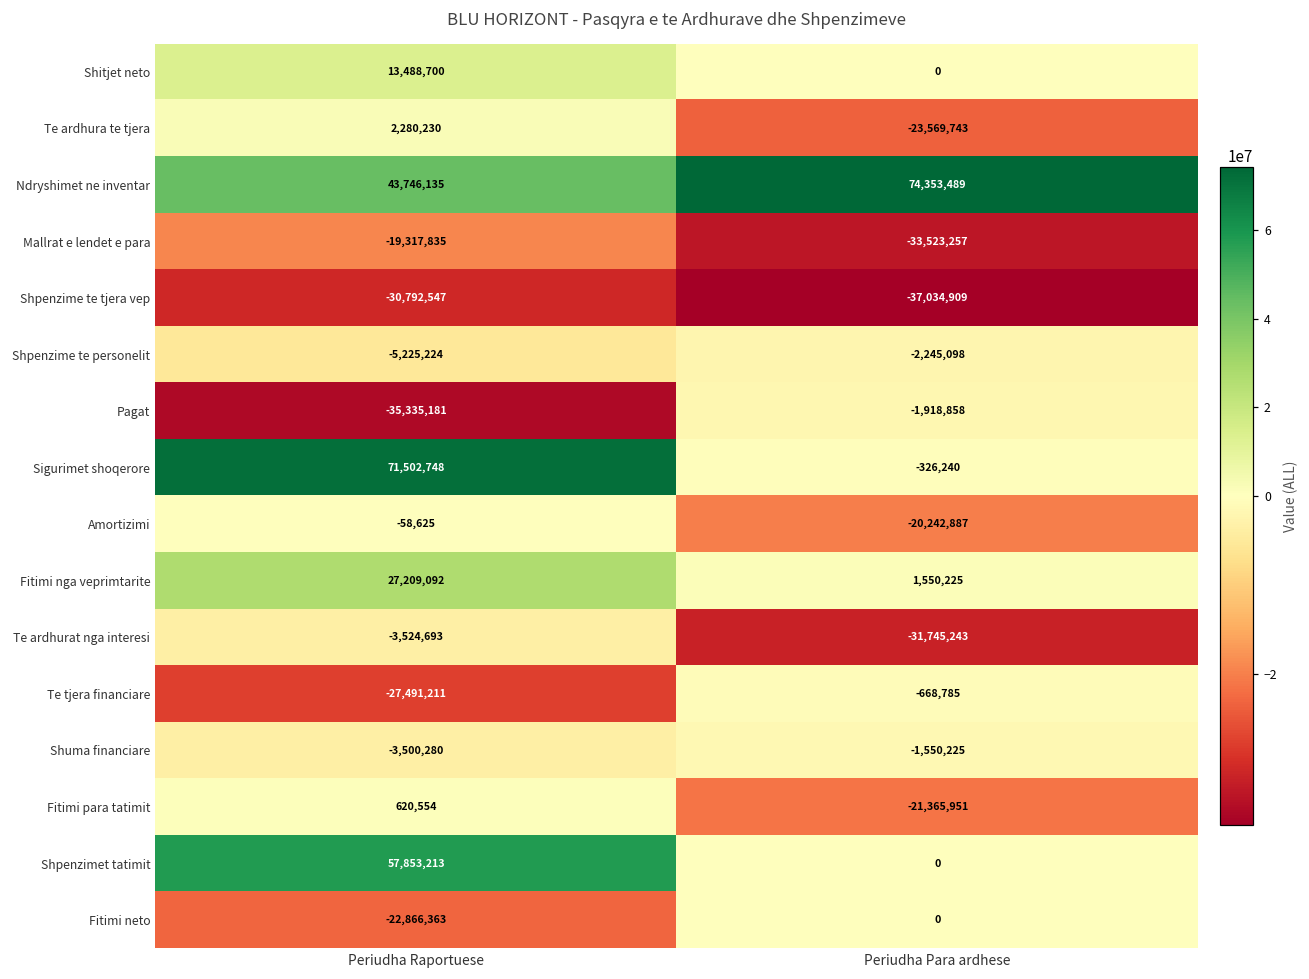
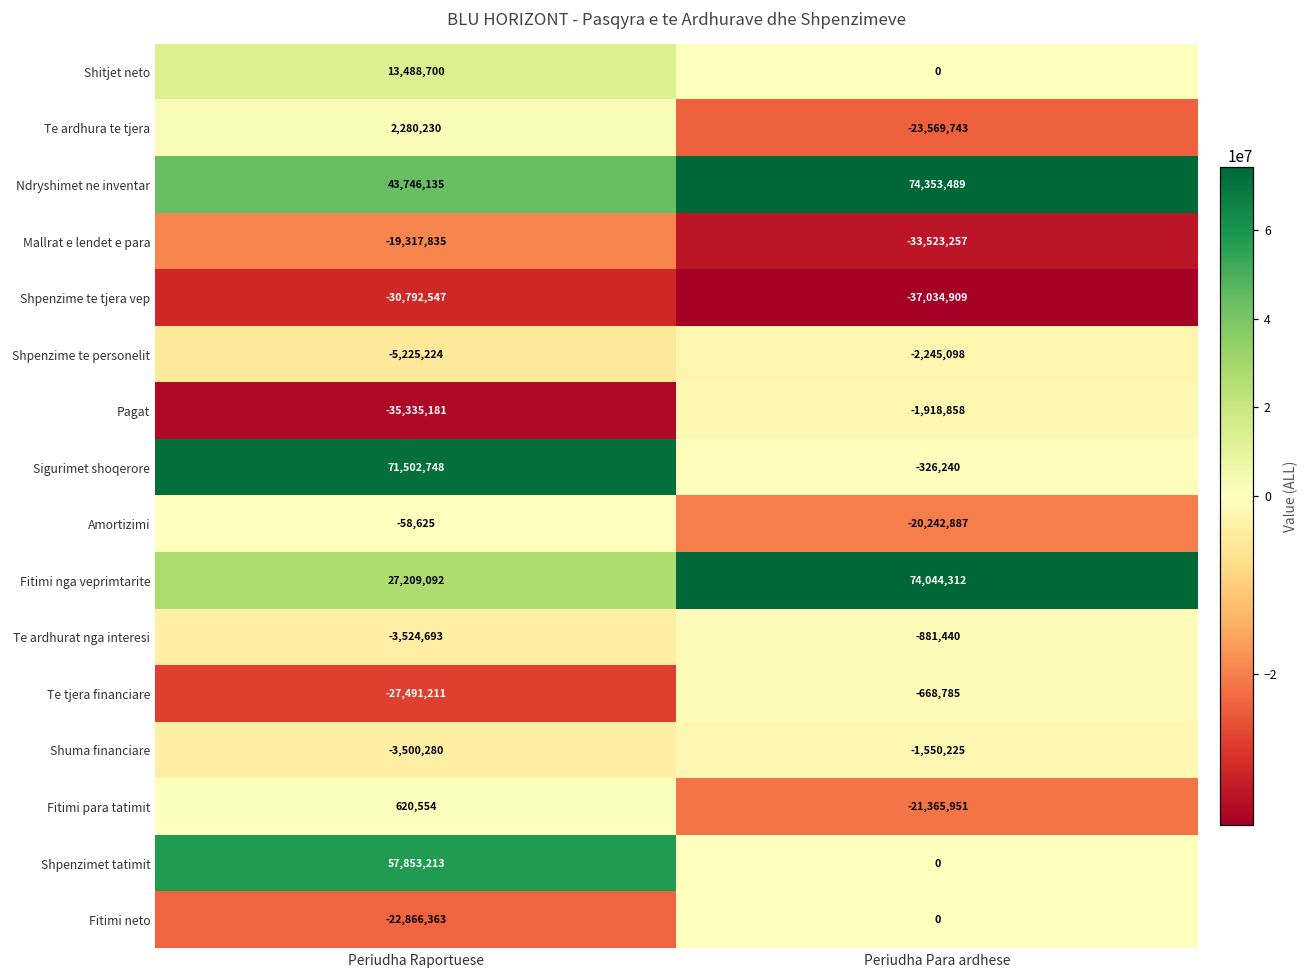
Fitimi nga veprimtarite, Periudha Para ardhese: 1,550,225 -> 74,044,312
Te ardhurat nga interesi, Periudha Para ardhese: -31,745,243 -> -881,440
